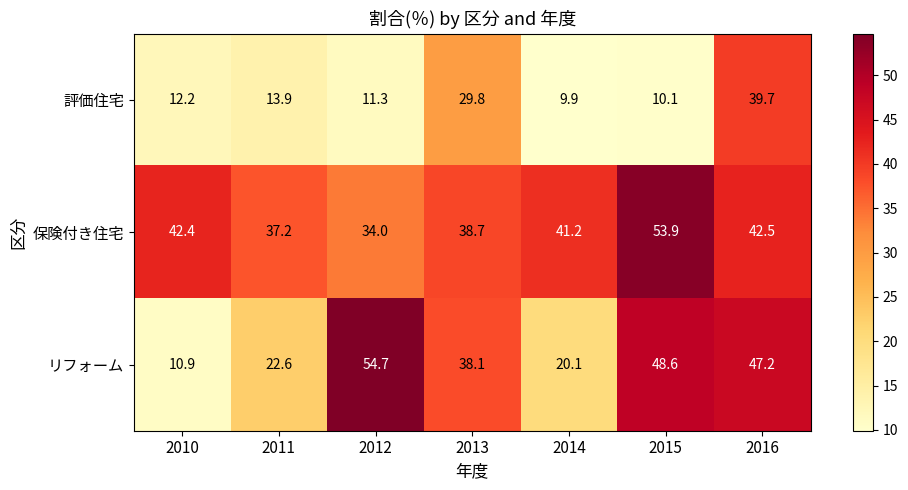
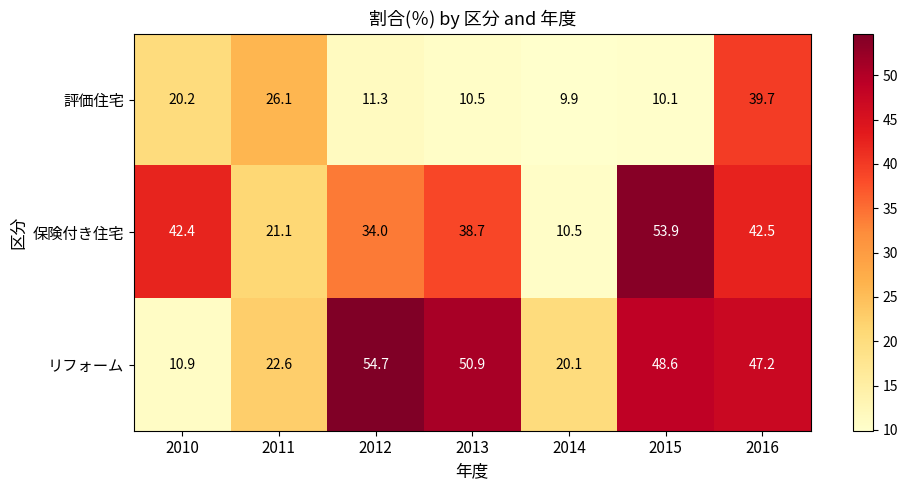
評価住宅, 2010: 12.2 -> 20.2
評価住宅, 2011: 13.9 -> 26.1
評価住宅, 2013: 29.8 -> 10.5
保険付き住宅, 2011: 37.2 -> 21.1
保険付き住宅, 2014: 41.2 -> 10.5
リフォーム, 2013: 38.1 -> 50.9
